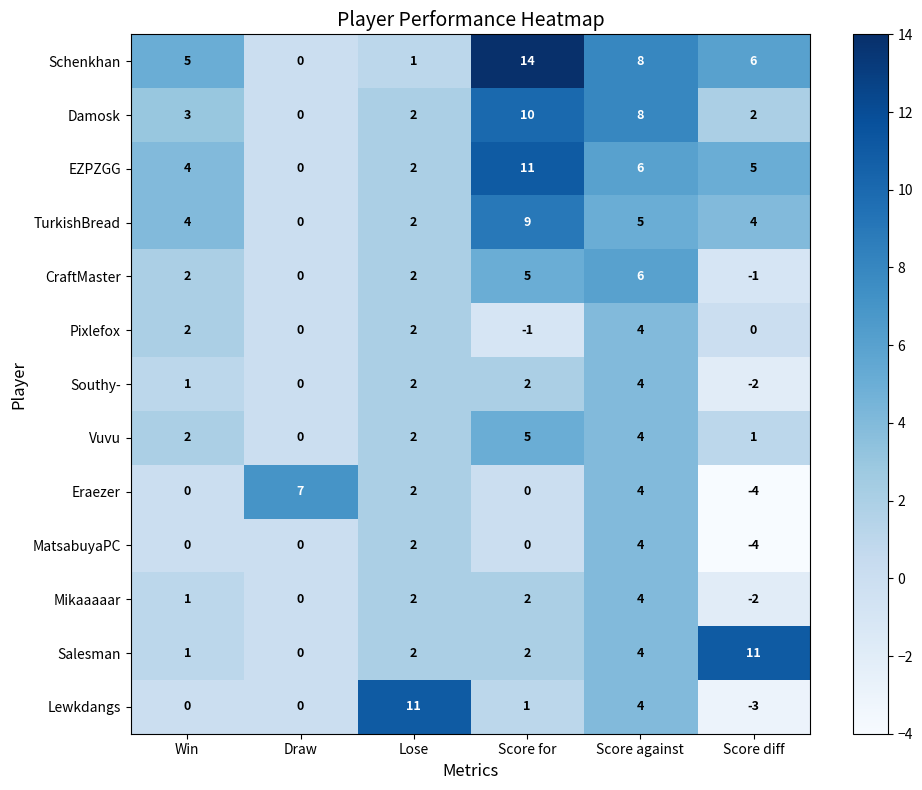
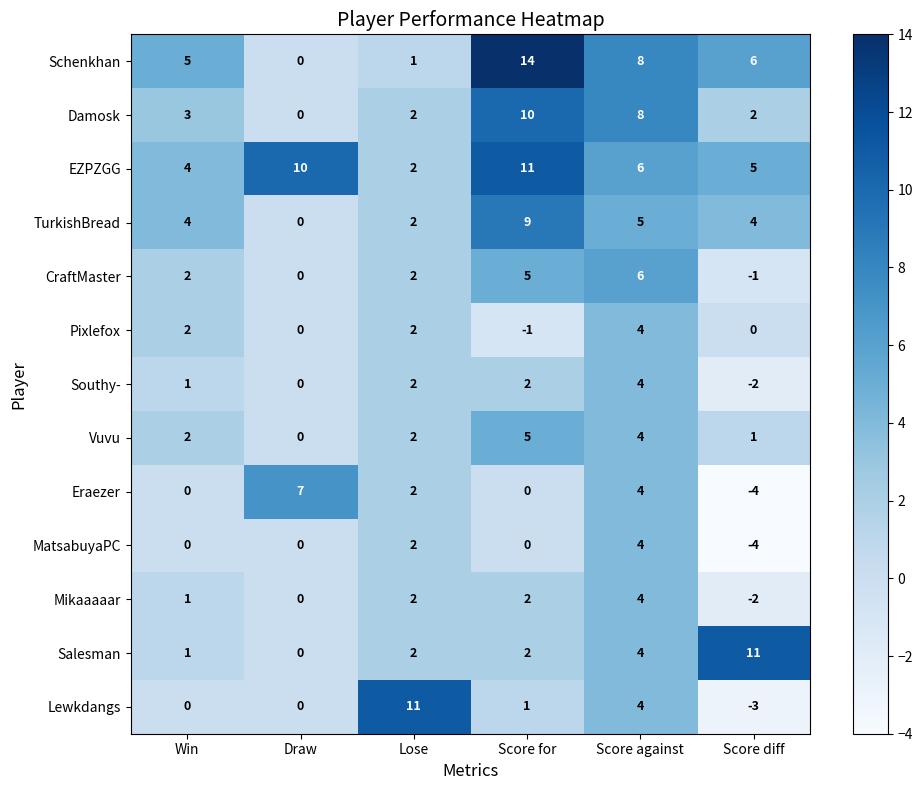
EZPZGG, Draw: 0 -> 10
